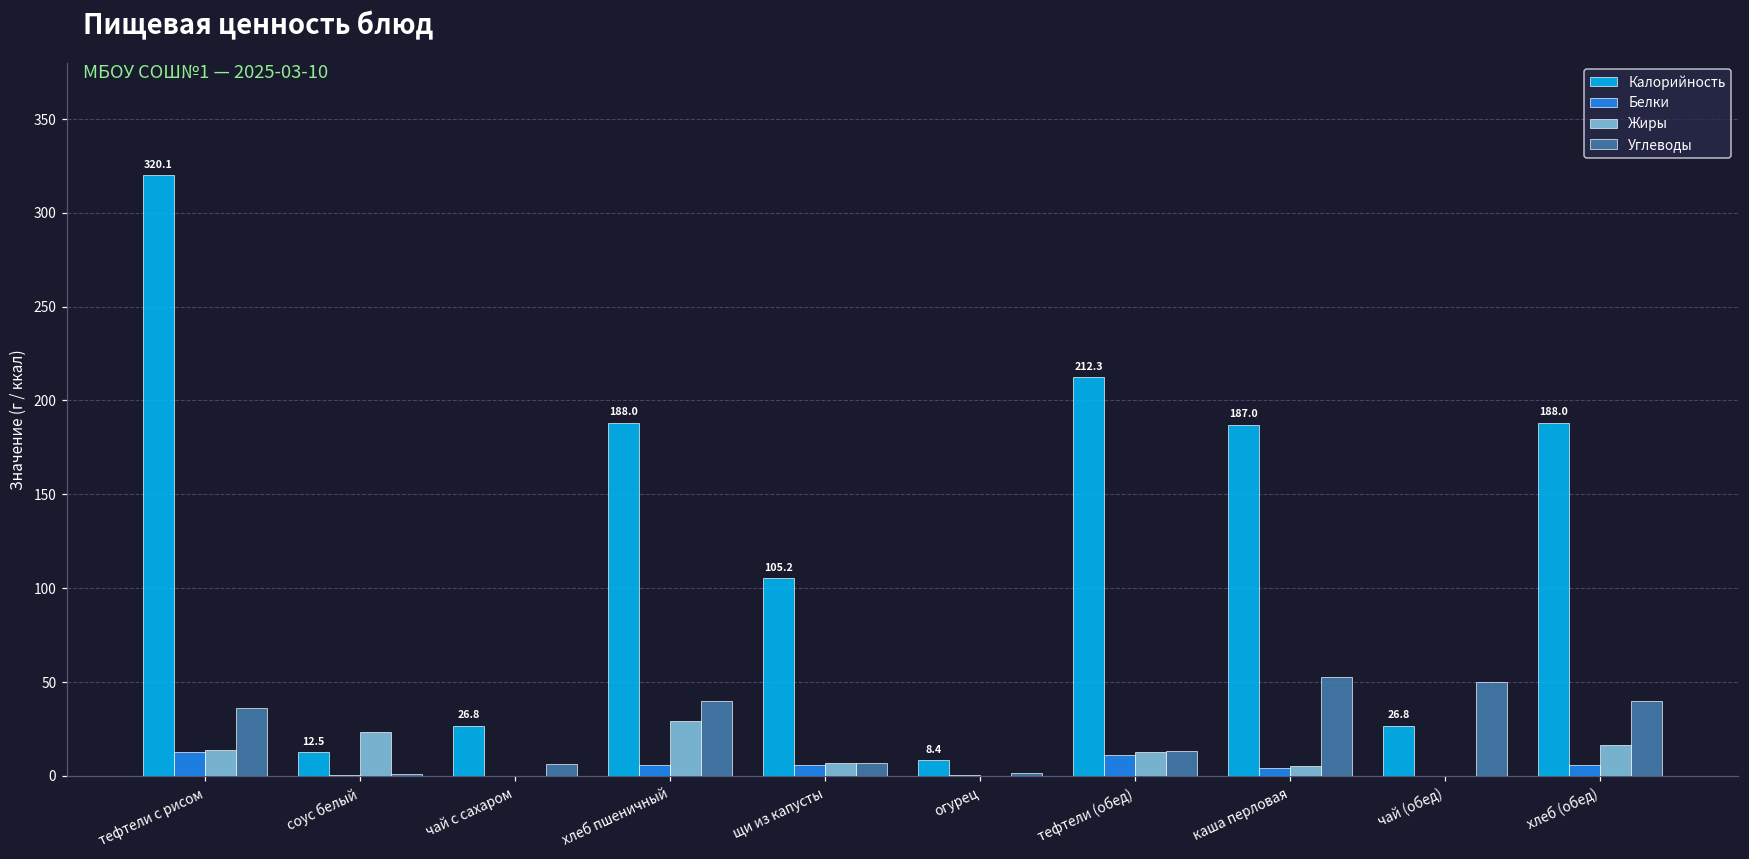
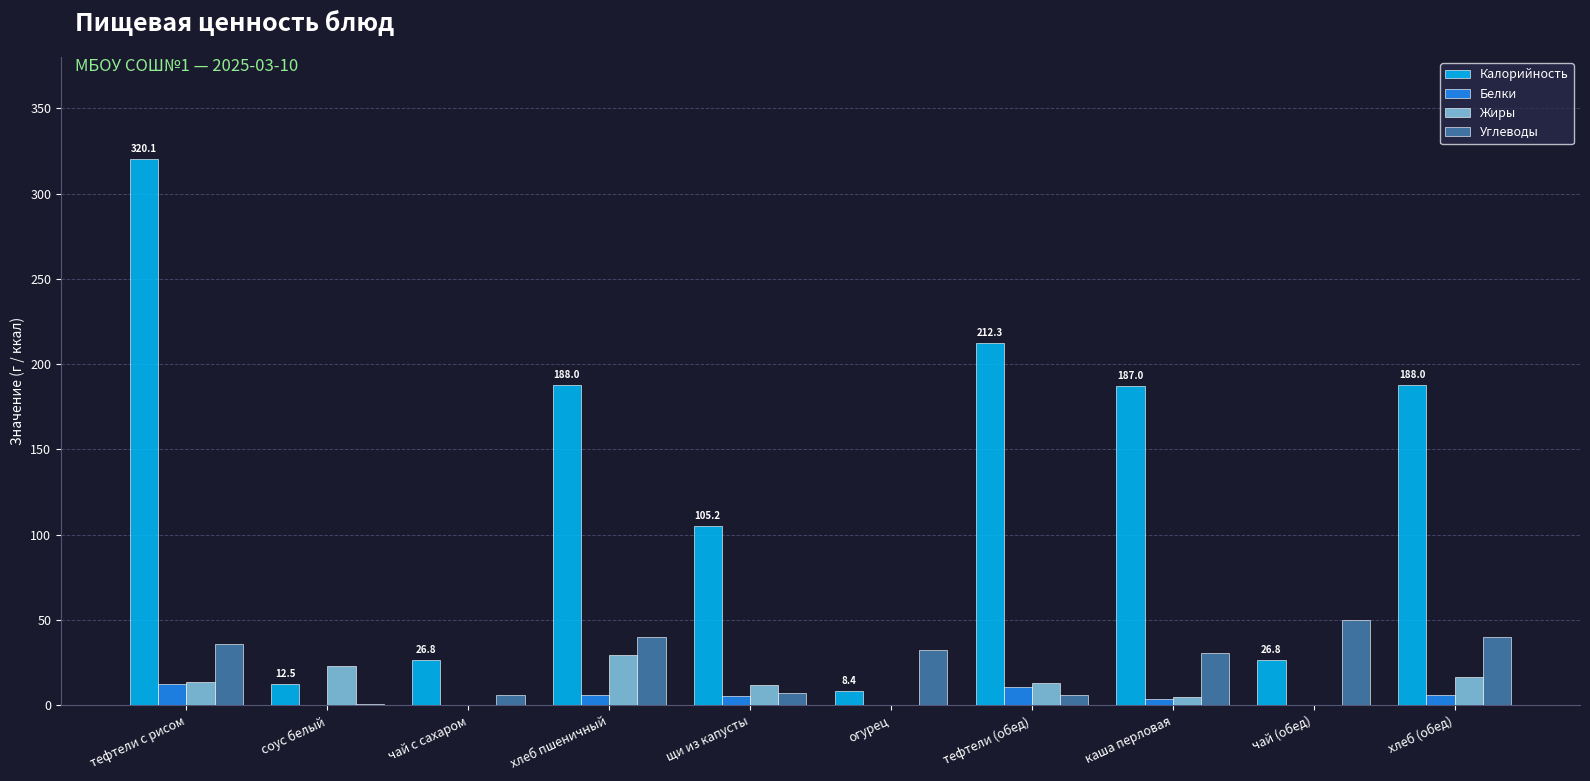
Жиры, щи из капусты: 7 -> 12
Углеводы, огурец: 2 -> 32
Углеводы, тефтели (обед): 13 -> 6
Углеводы, каша перловая: 53 -> 31
